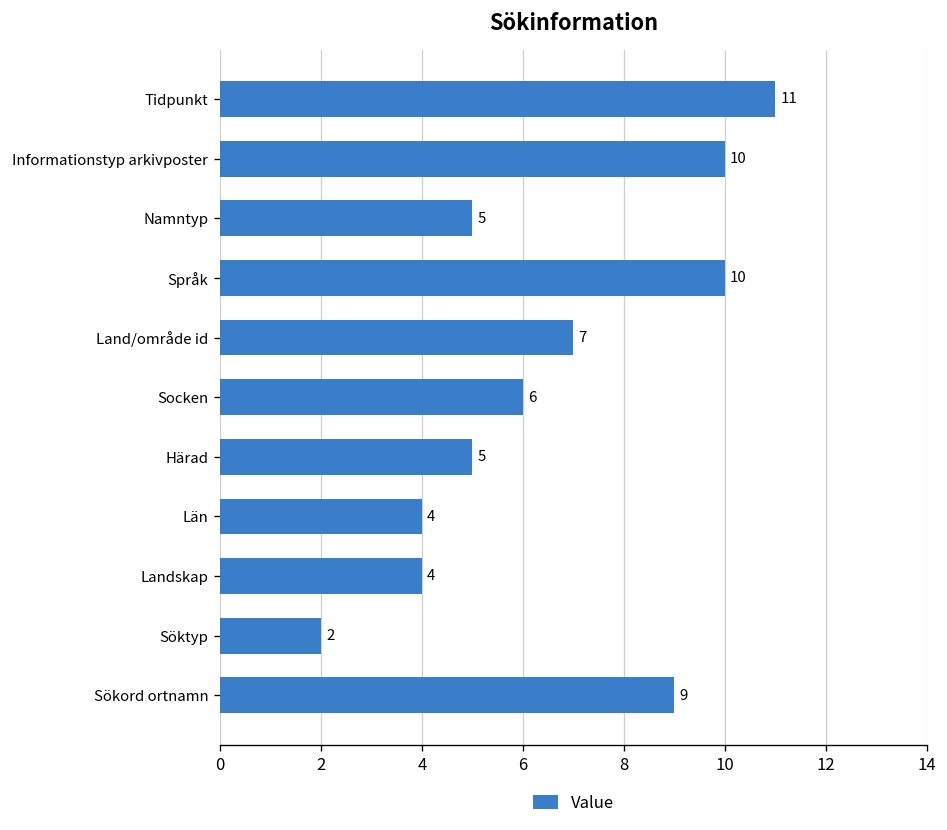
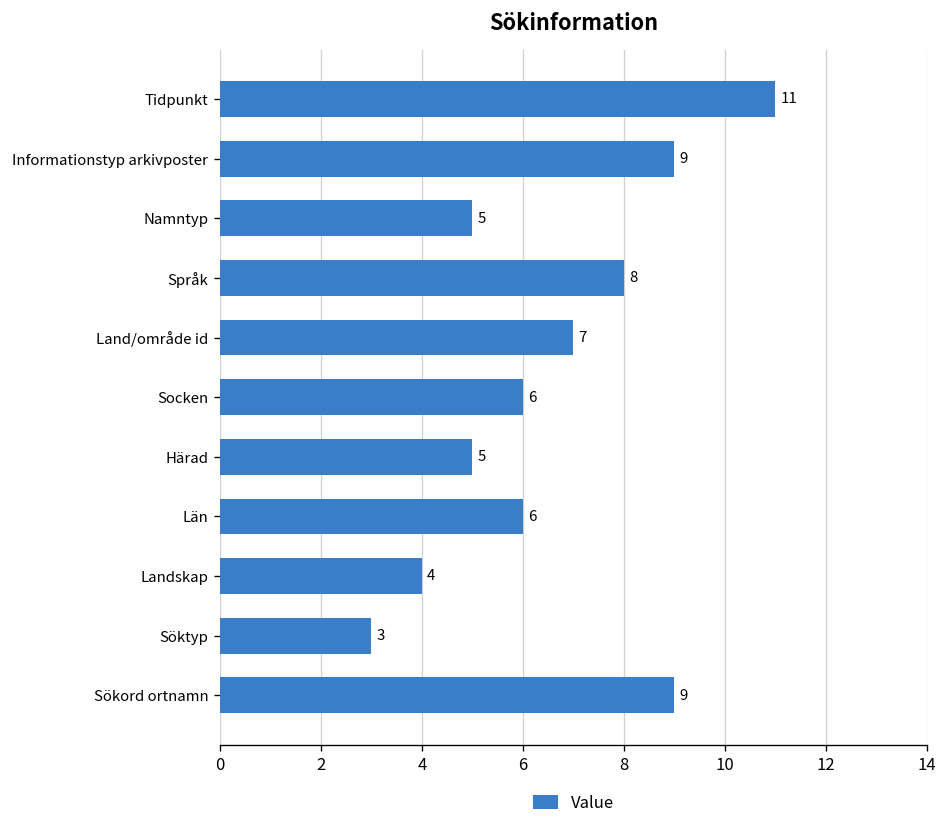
Informationstyp arkivposter: 10 -> 9
Språk: 10 -> 8
Län: 4 -> 6
Söktyp: 2 -> 3
